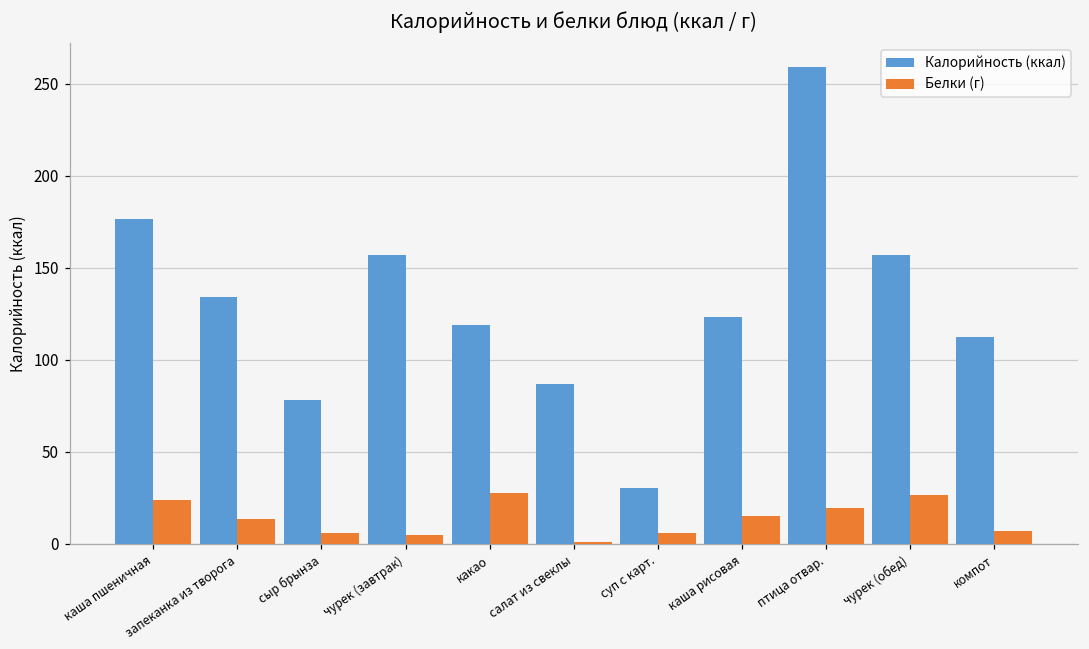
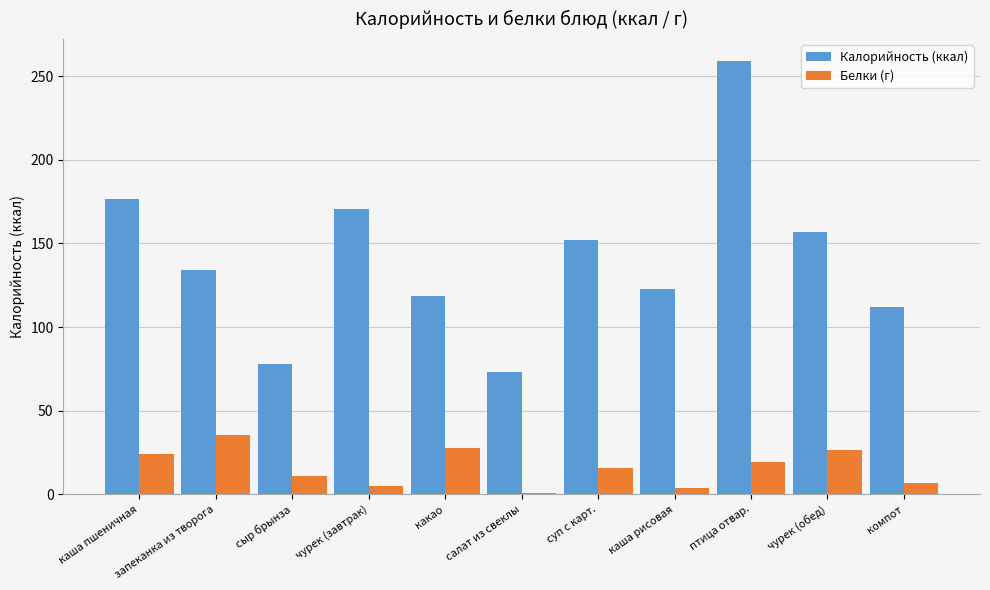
Белки (г), запеканка из творога: 13 -> 35
Белки (г), сыр брынза: 6 -> 11
Калорийность (ккал), чурек (завтрак): 157 -> 171
Калорийность (ккал), салат из свеклы: 87 -> 73
Калорийность (ккал), суп с карт.: 30 -> 152
Белки (г), суп с карт.: 6 -> 16
Белки (г), каша рисовая: 15 -> 4
